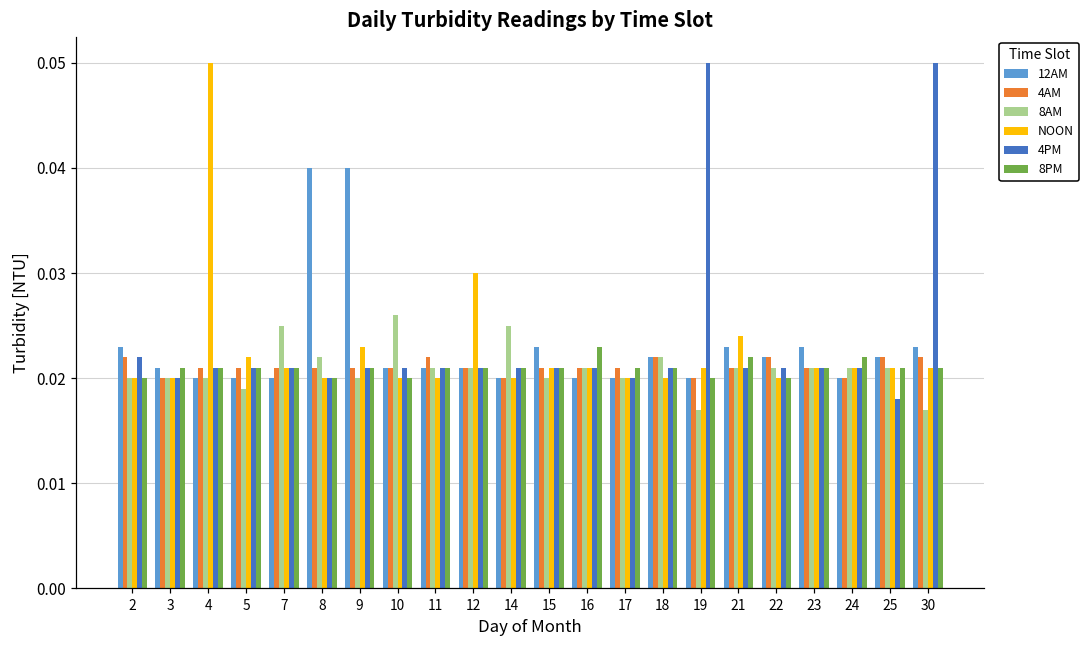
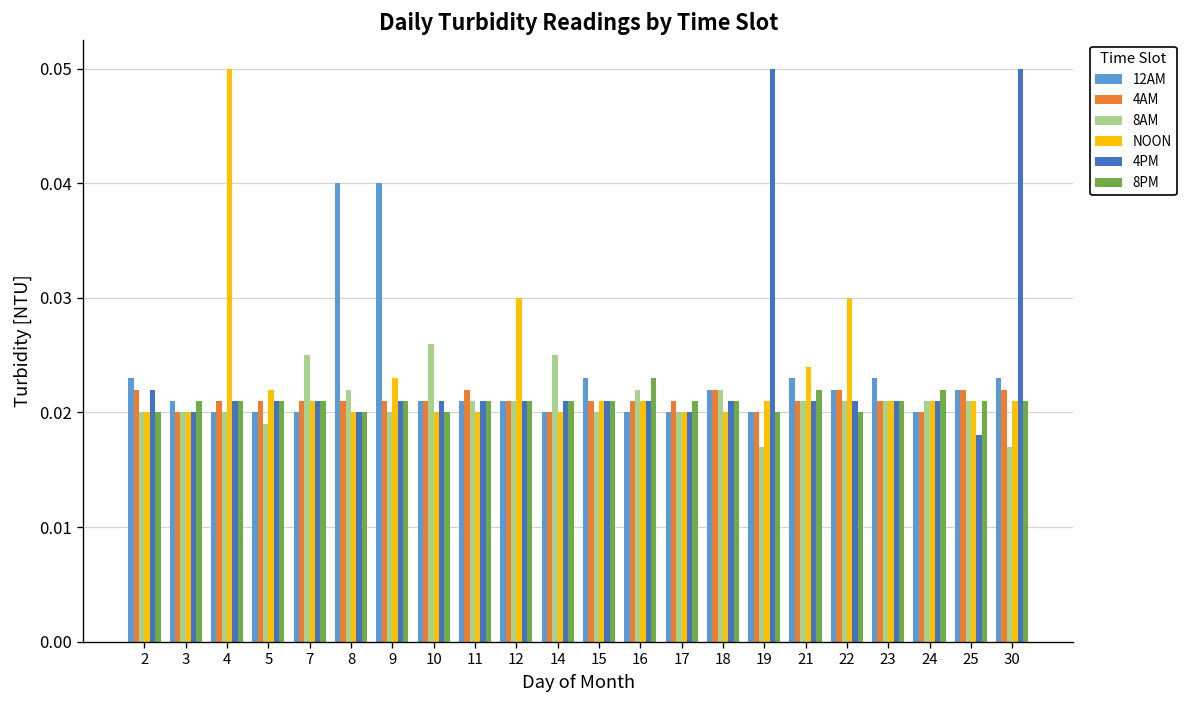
8AM, 16: 0.021 -> 0.022
NOON, 22: 0.02 -> 0.03
